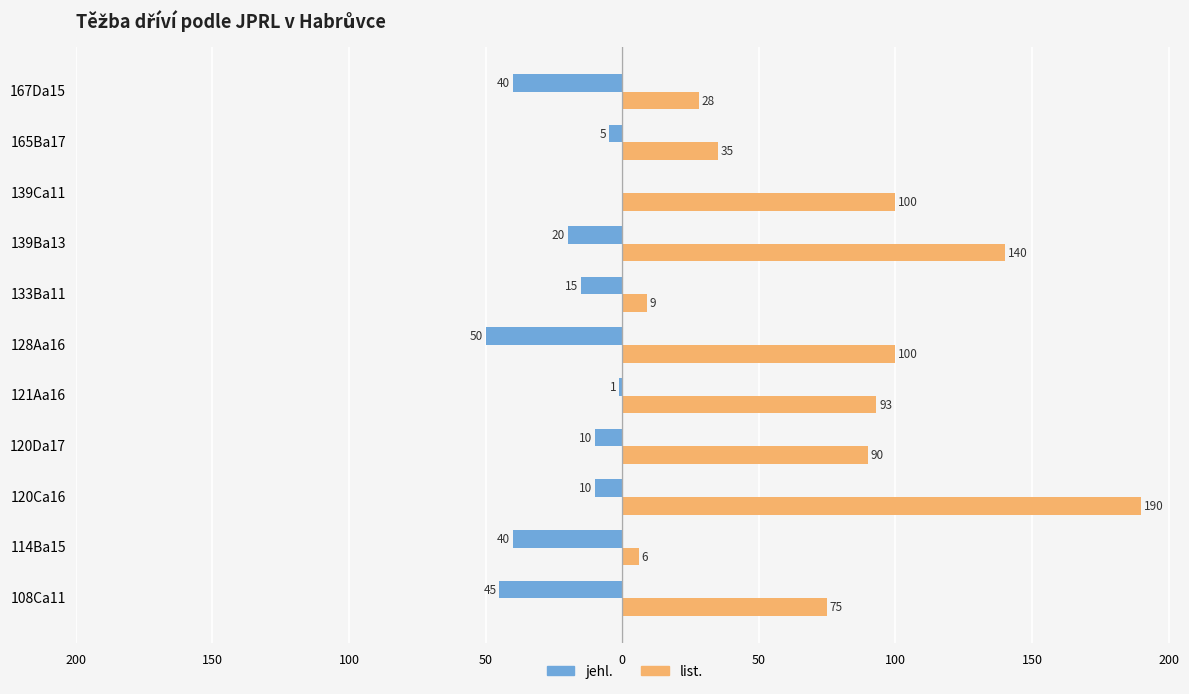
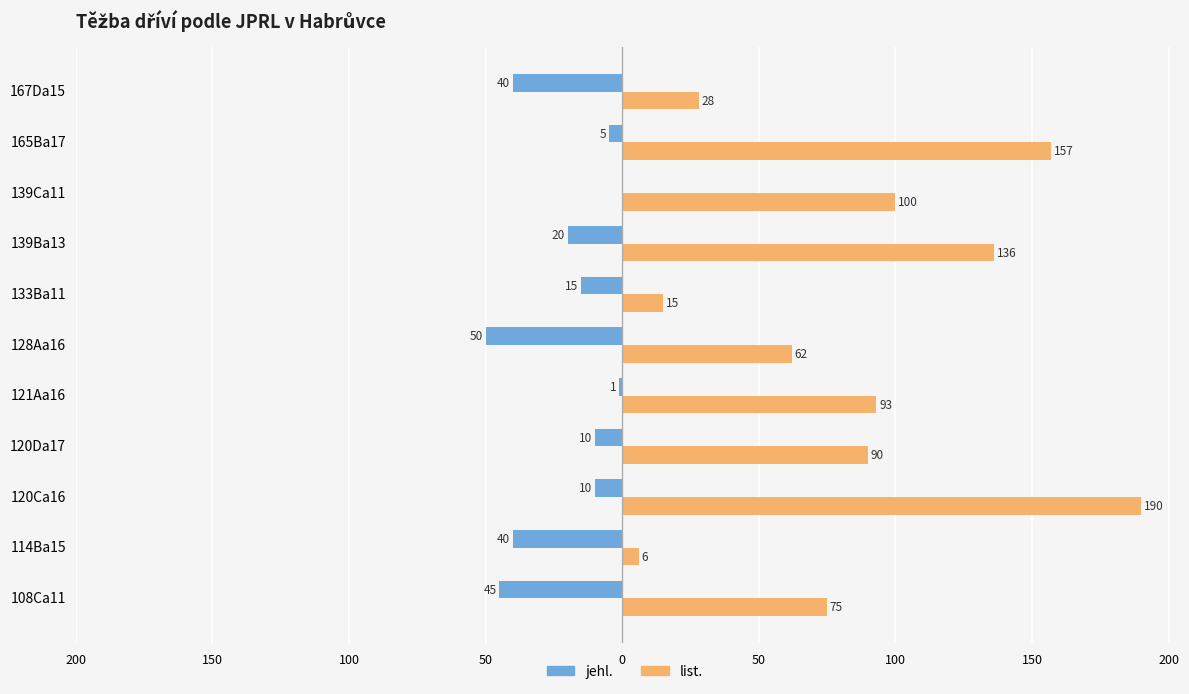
list., 165Ba17: 35 -> 157
list., 139Ba13: 140 -> 136
list., 133Ba11: 9 -> 15
list., 128Aa16: 100 -> 62
